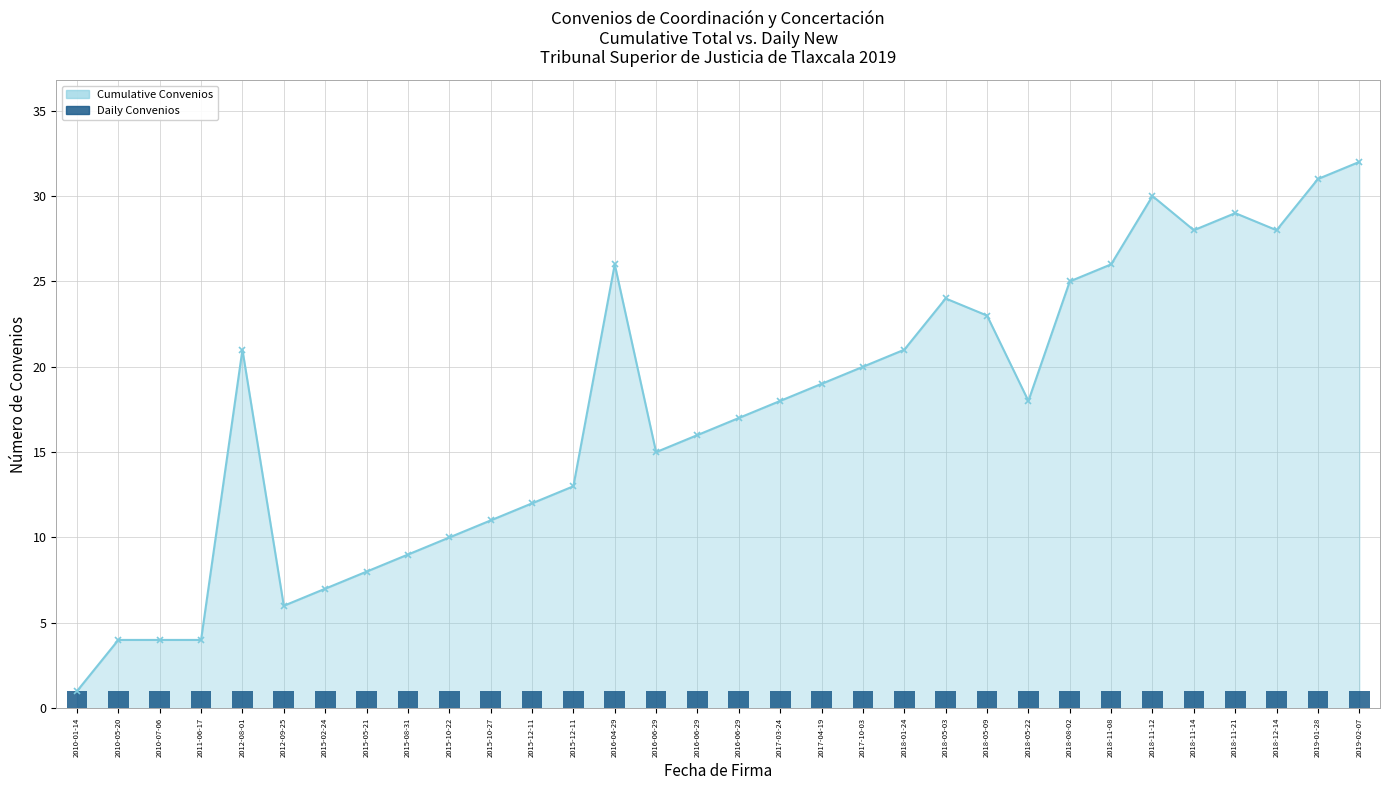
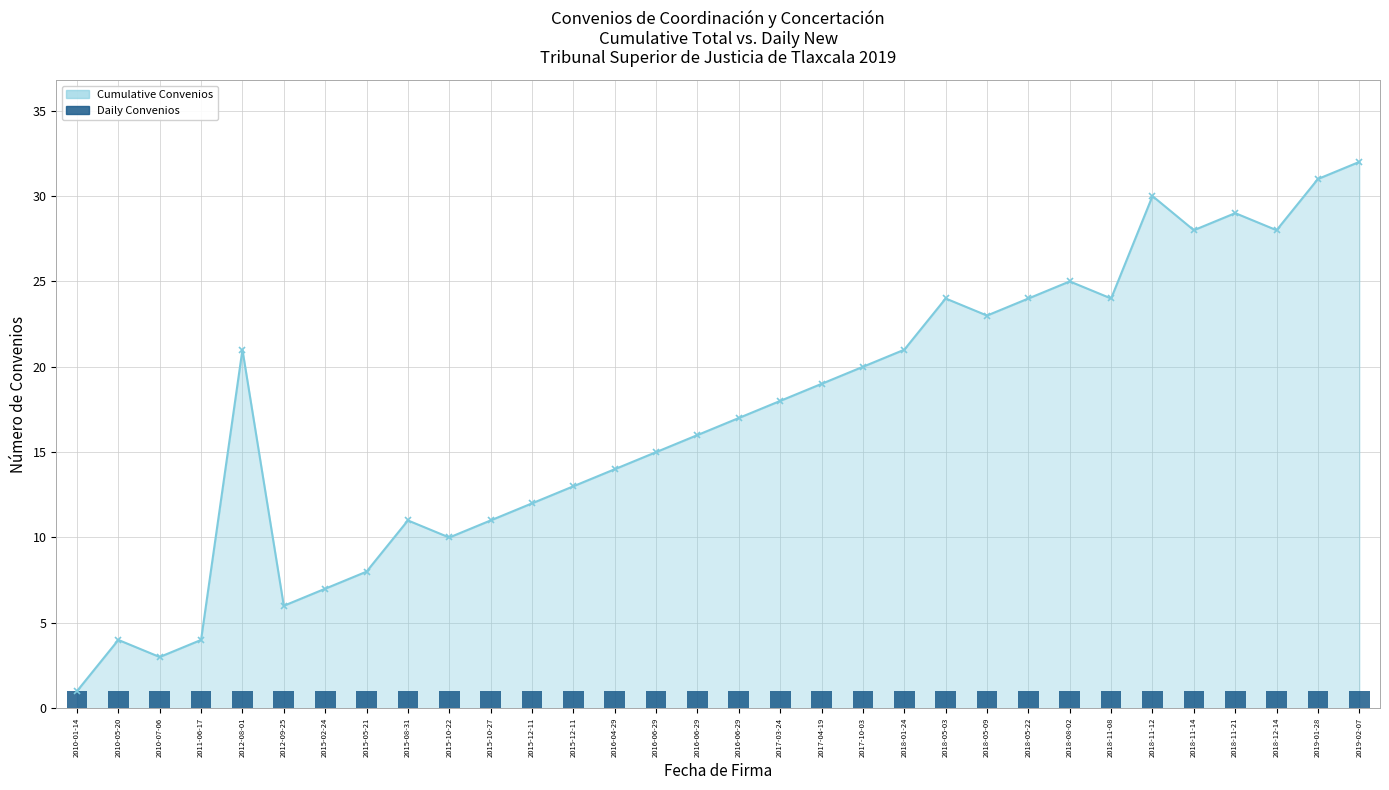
Cumulative Convenios, 2010-07-06: 4 -> 3
Cumulative Convenios, 2015-08-31: 9 -> 11
Cumulative Convenios, 2016-04-29: 26 -> 14
Cumulative Convenios, 2018-05-22: 18 -> 24
Cumulative Convenios, 2018-11-08: 26 -> 24
